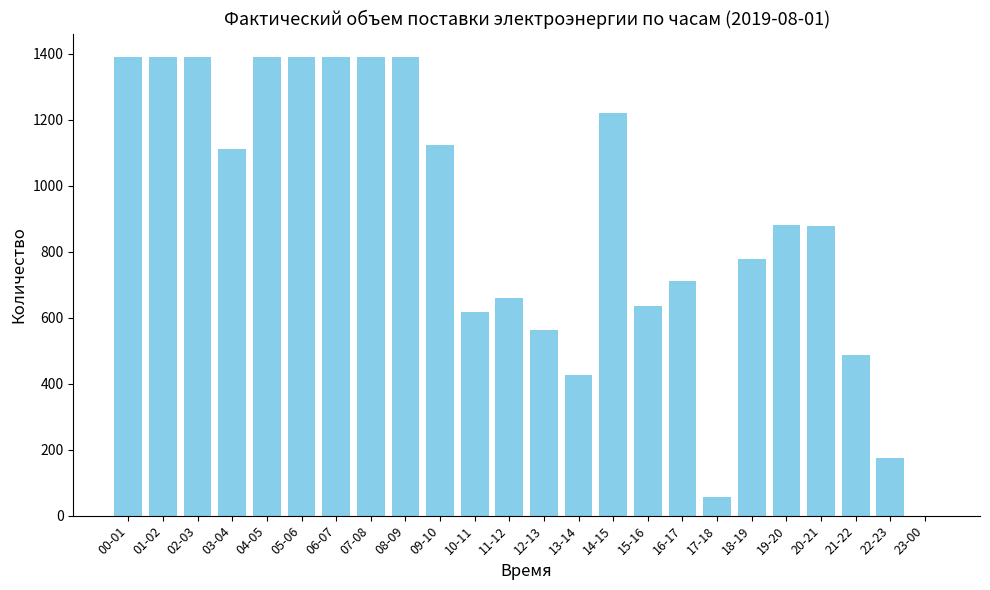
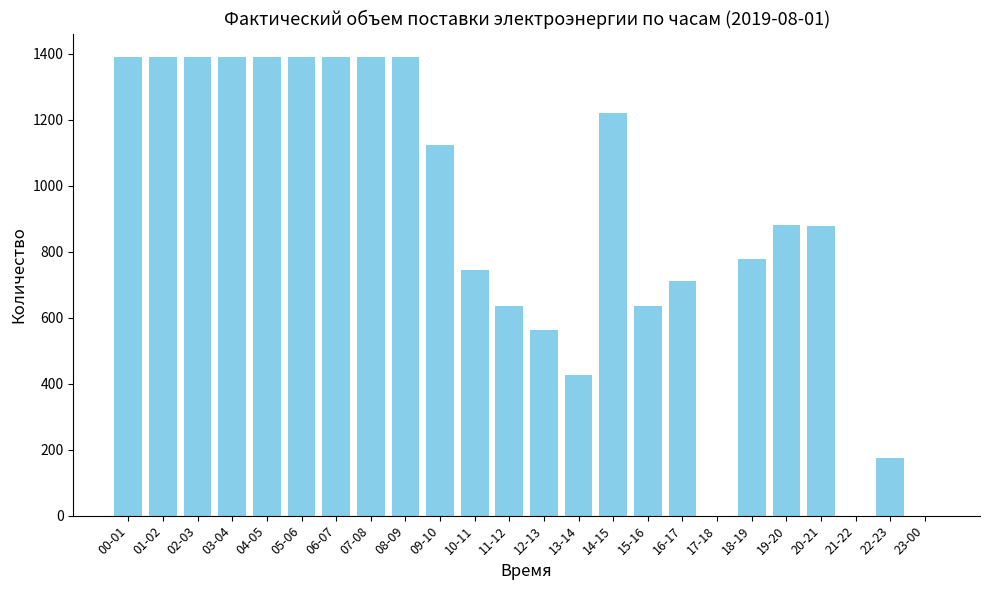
03-04: 1110 -> 1390
10-11: 620 -> 740
11-12: 660 -> 640
17-18: 60 -> 0
21-22: 490 -> 0
